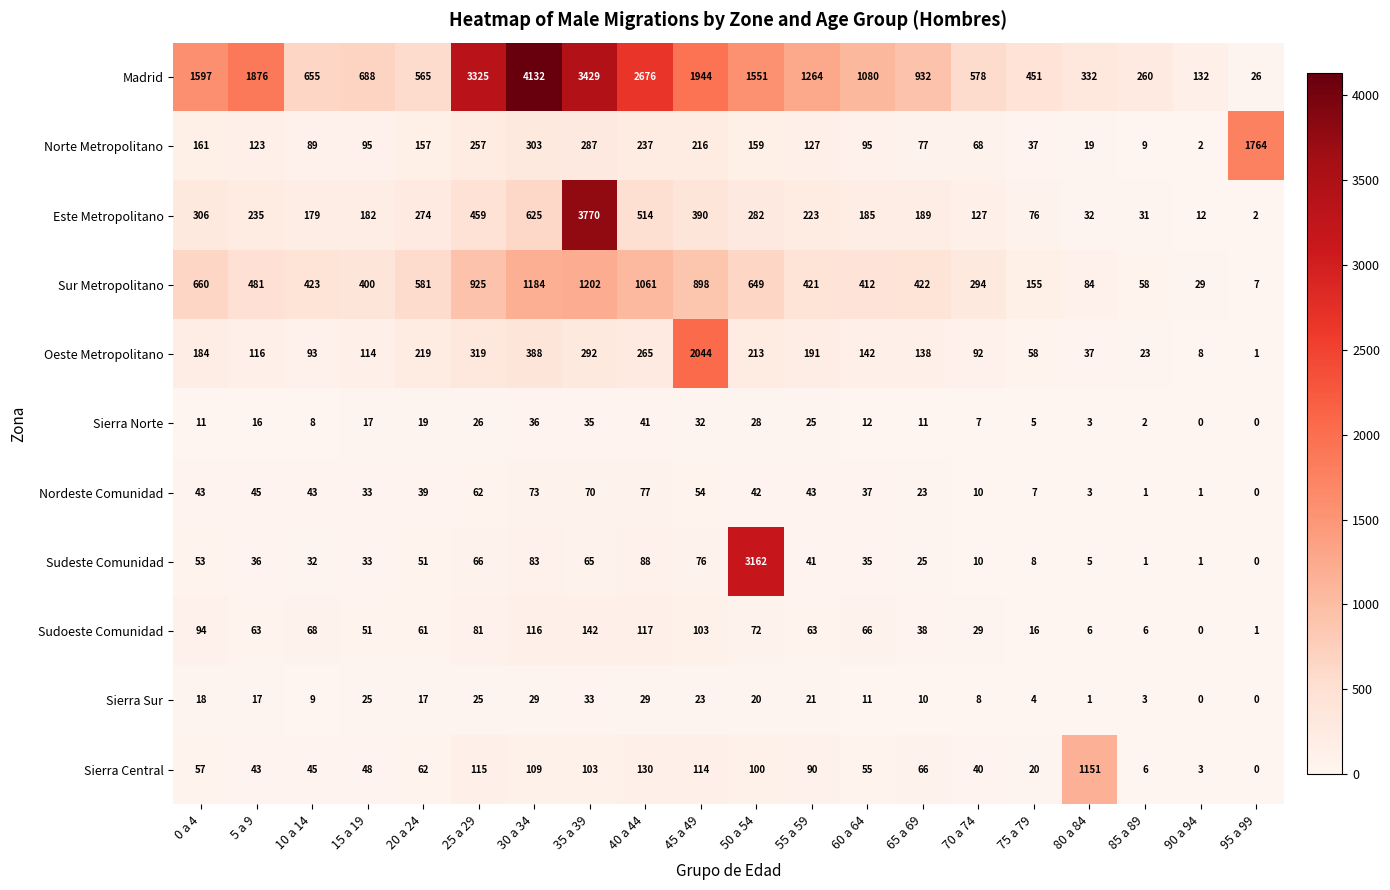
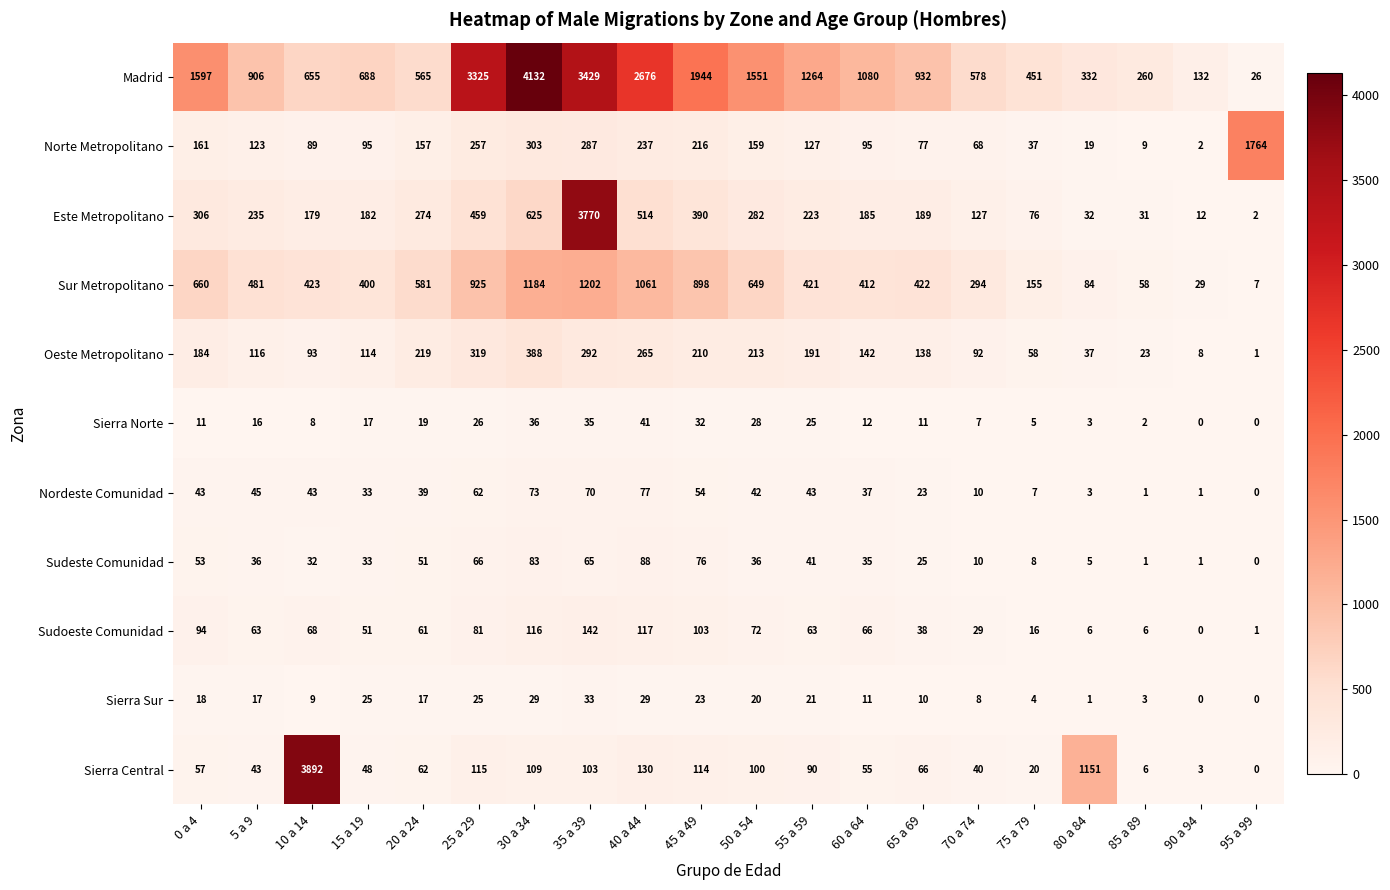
Madrid, 5 a 9: 1876 -> 906
Oeste Metropolitano, 45 a 49: 2044 -> 210
Sudeste Comunidad, 50 a 54: 3162 -> 36
Sierra Central, 10 a 14: 45 -> 3892
